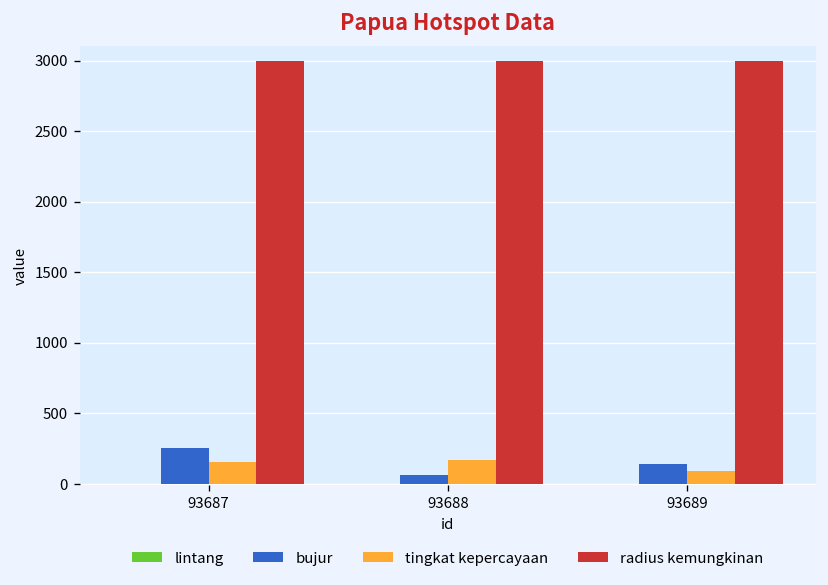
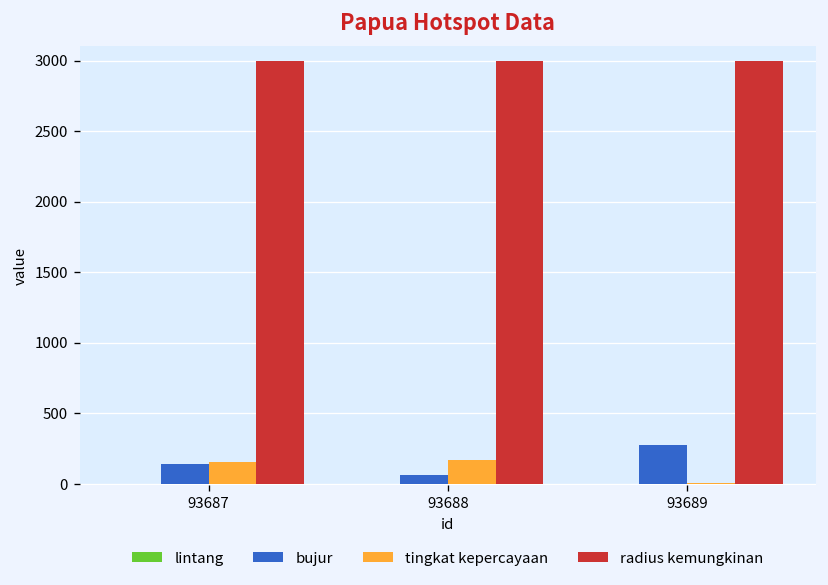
bujur, 93687: 260 -> 140
bujur, 93689: 140 -> 280
tingkat kepercayaan, 93689: 90 -> 10
